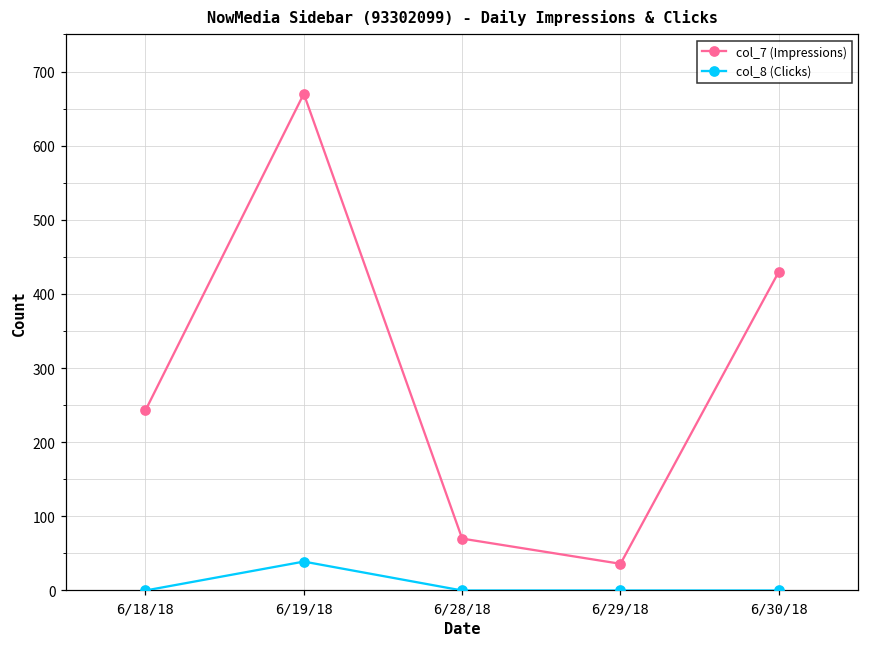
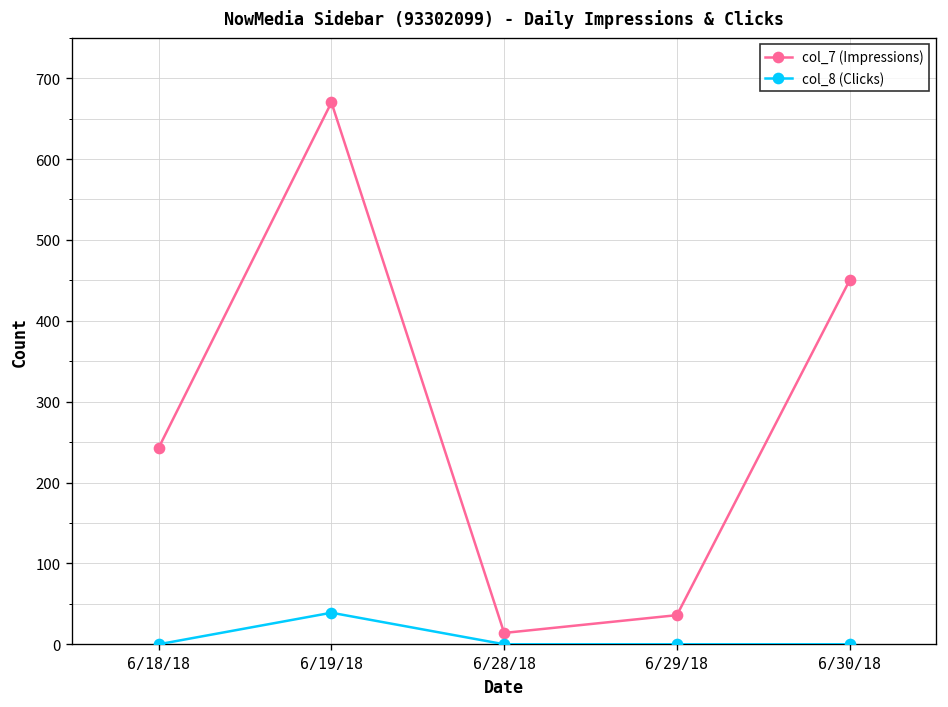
col_7 (Impressions), 6/28/18: 70 -> 10
col_7 (Impressions), 6/30/18: 430 -> 450
